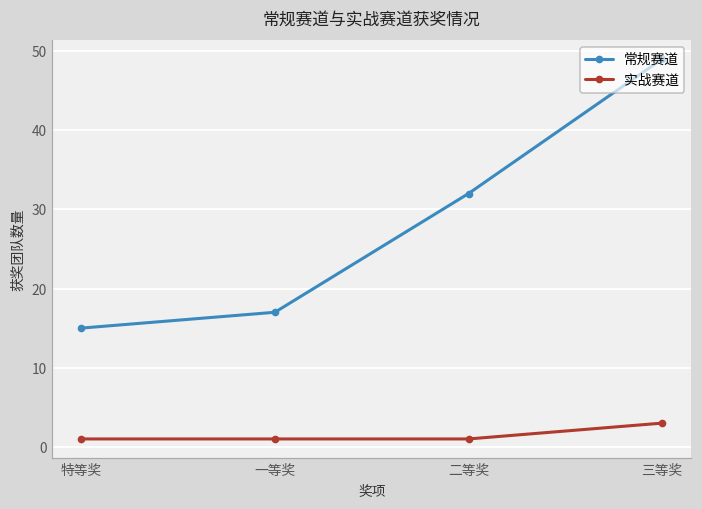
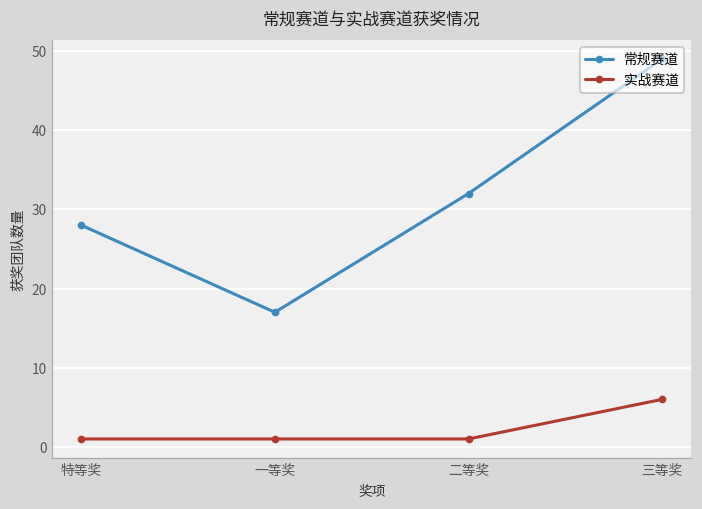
常规赛道, 特等奖: 15 -> 28
实战赛道, 三等奖: 3 -> 6
